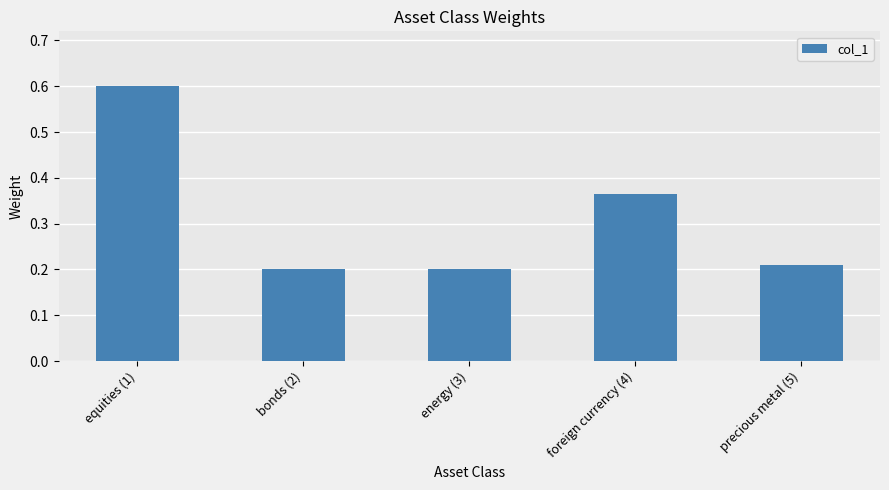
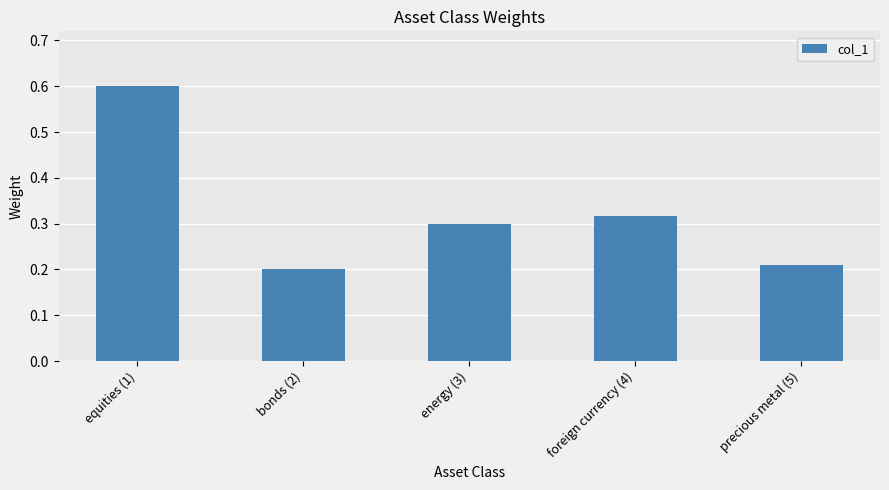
energy (3): 0.2 -> 0.3
foreign currency (4): 0.37 -> 0.32
